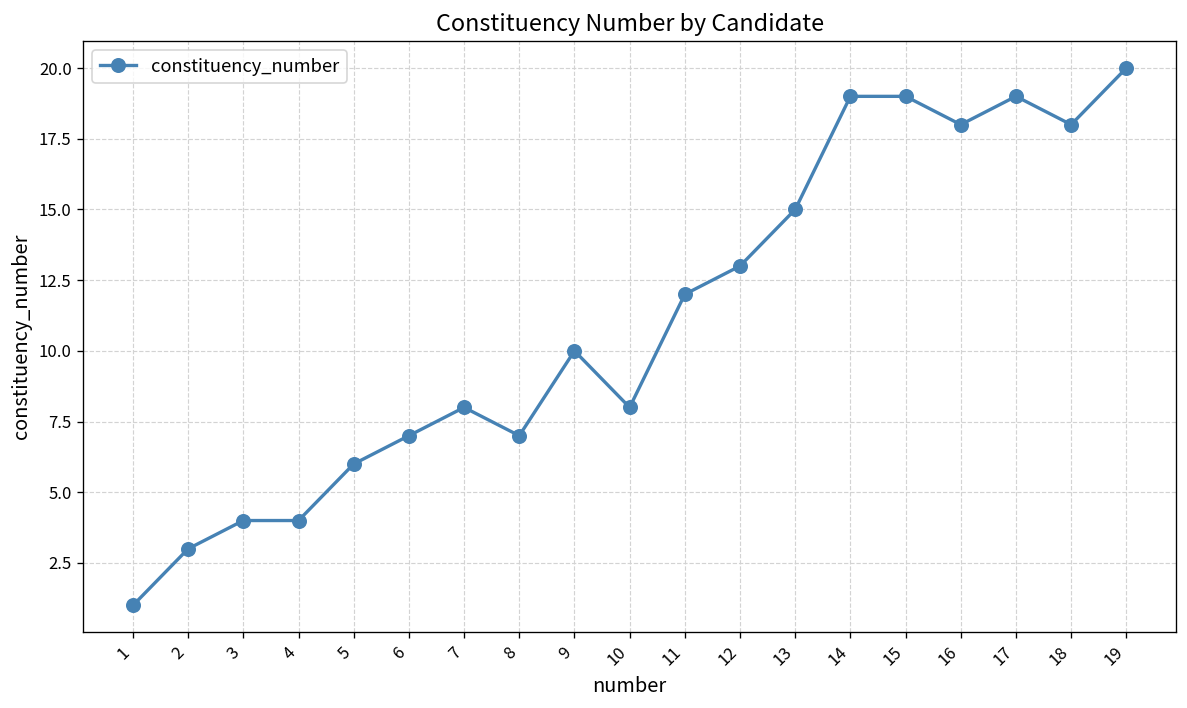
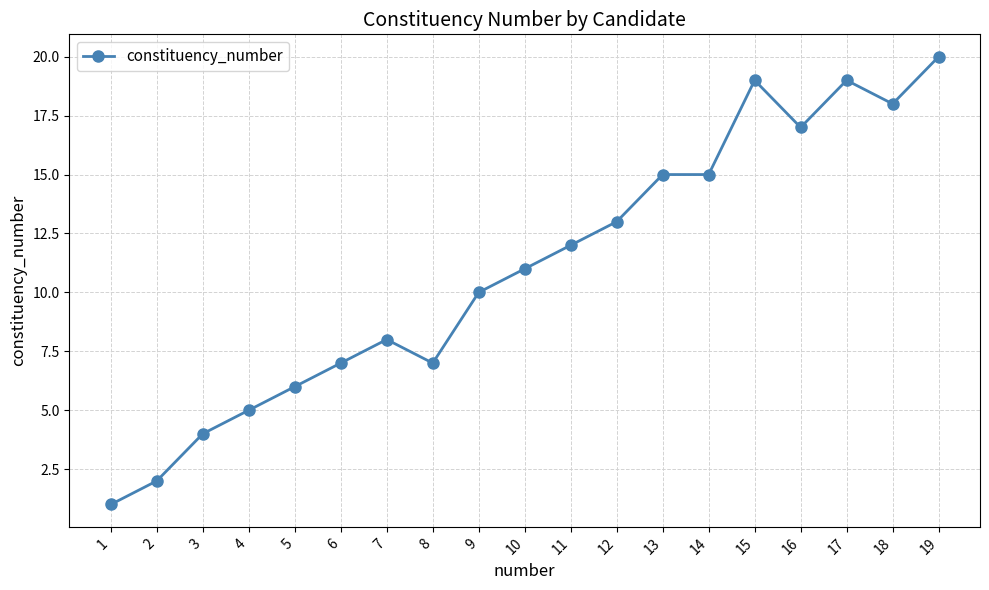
2: 3 -> 2
4: 4 -> 5
10: 8 -> 11
14: 19 -> 15
16: 18 -> 17
